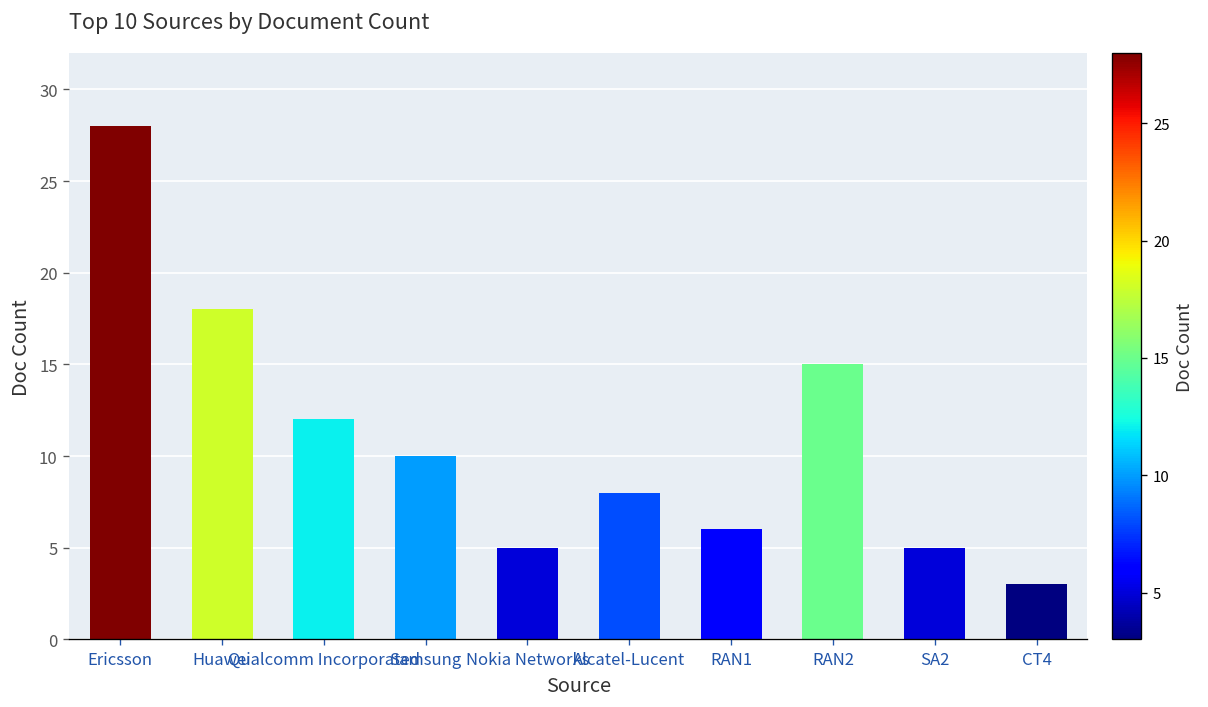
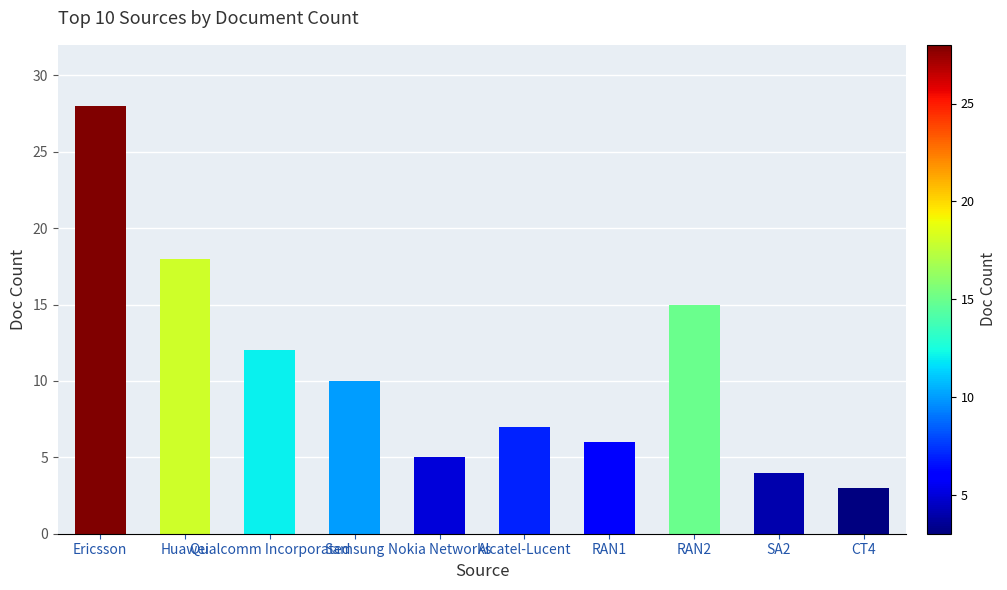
Alcatel-Lucent: 8 -> 7
SA2: 5 -> 4
